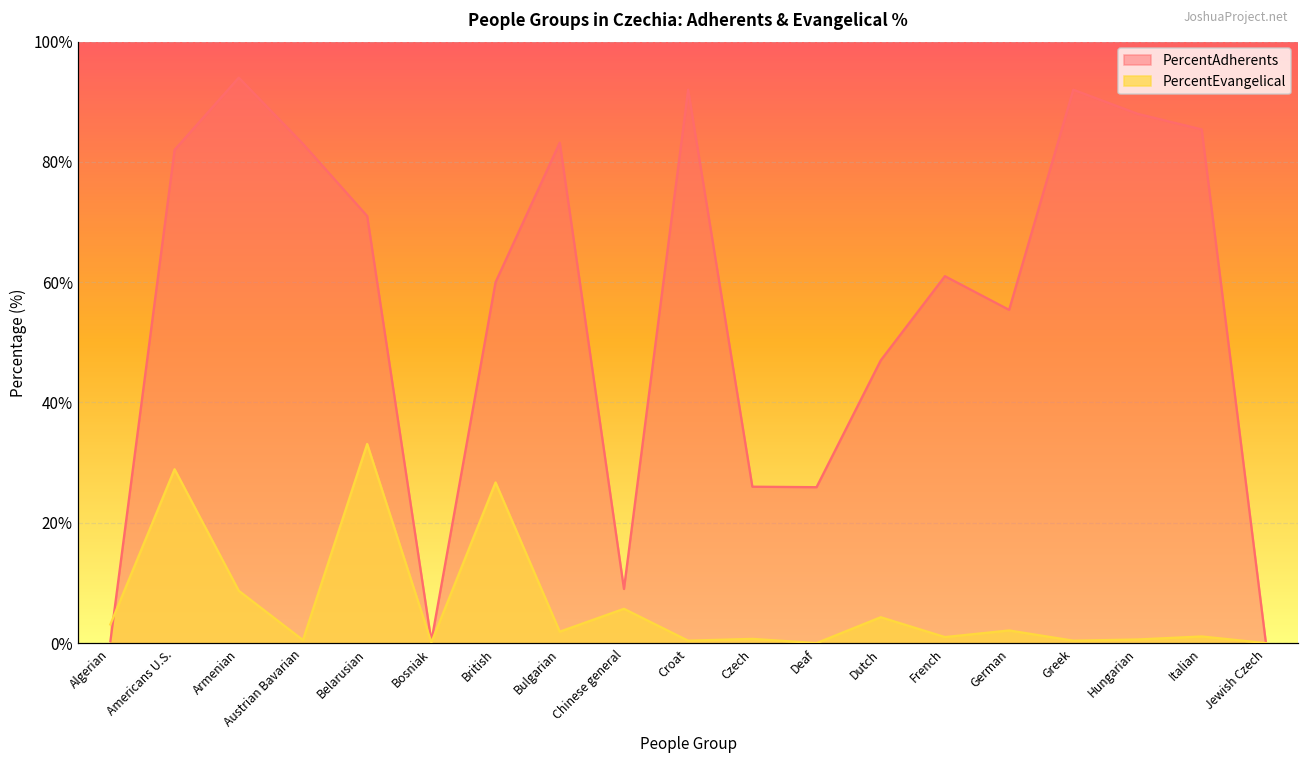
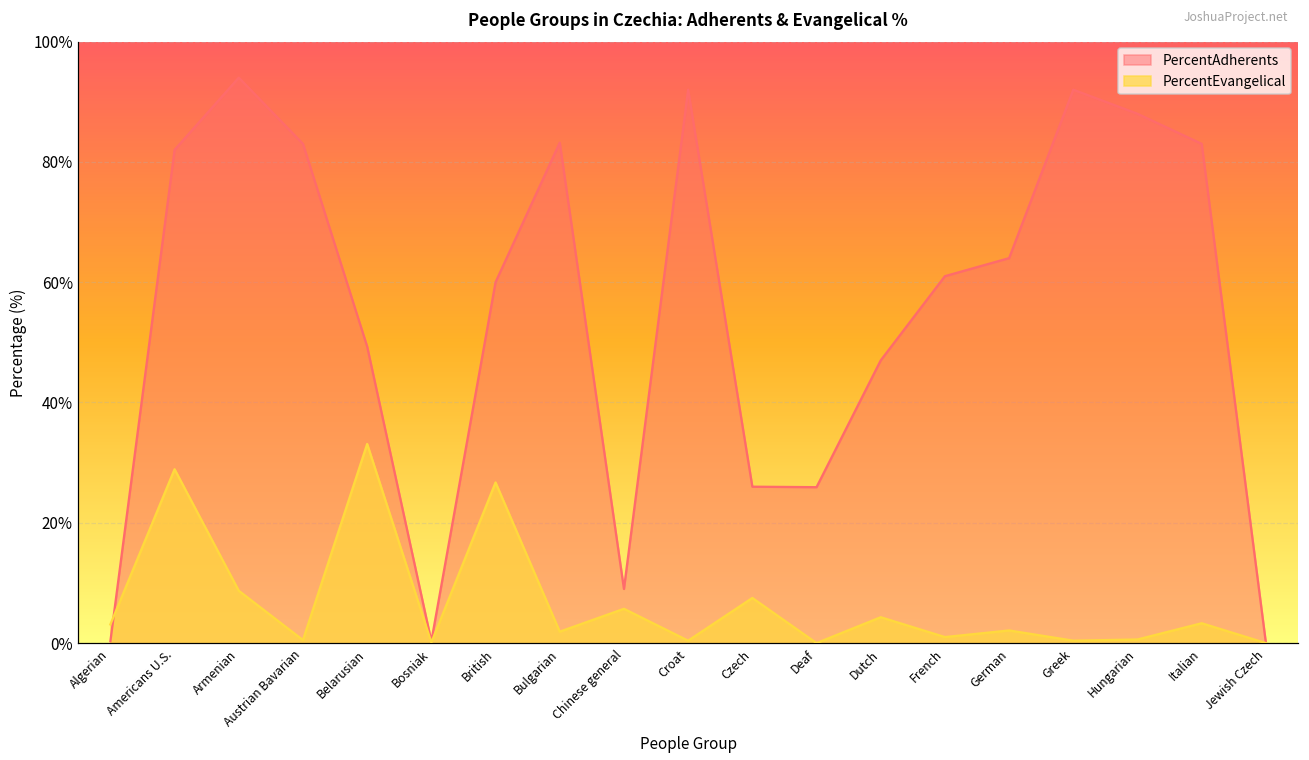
PercentAdherents, Belarusian: 71% -> 49%
PercentEvangelical, Czech: 1% -> 8%
PercentAdherents, German: 55% -> 64%
PercentAdherents, Italian: 85% -> 83%
PercentEvangelical, Italian: 1% -> 3%
